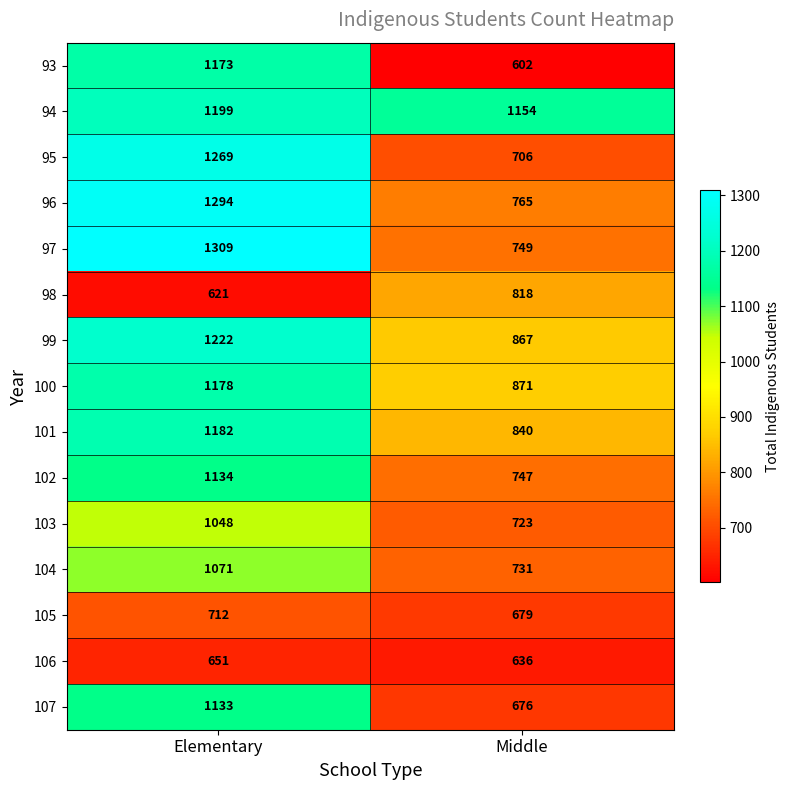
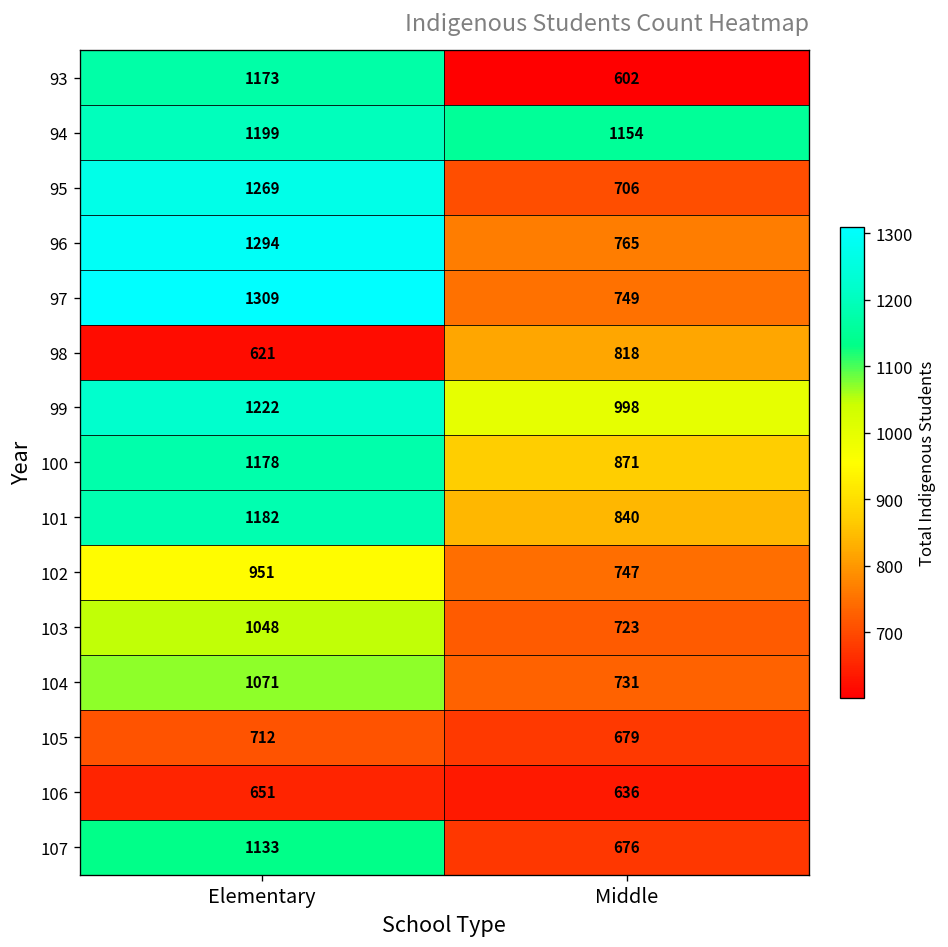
99, Middle: 867 -> 998
102, Elementary: 1134 -> 951
